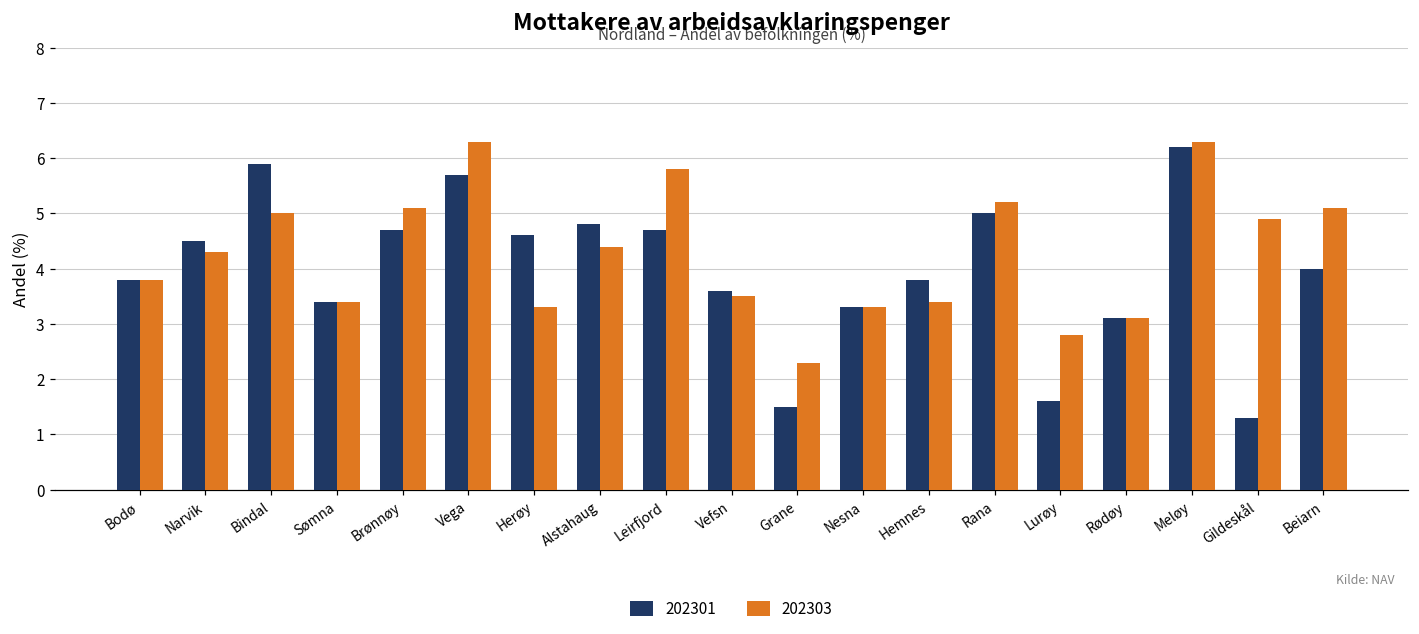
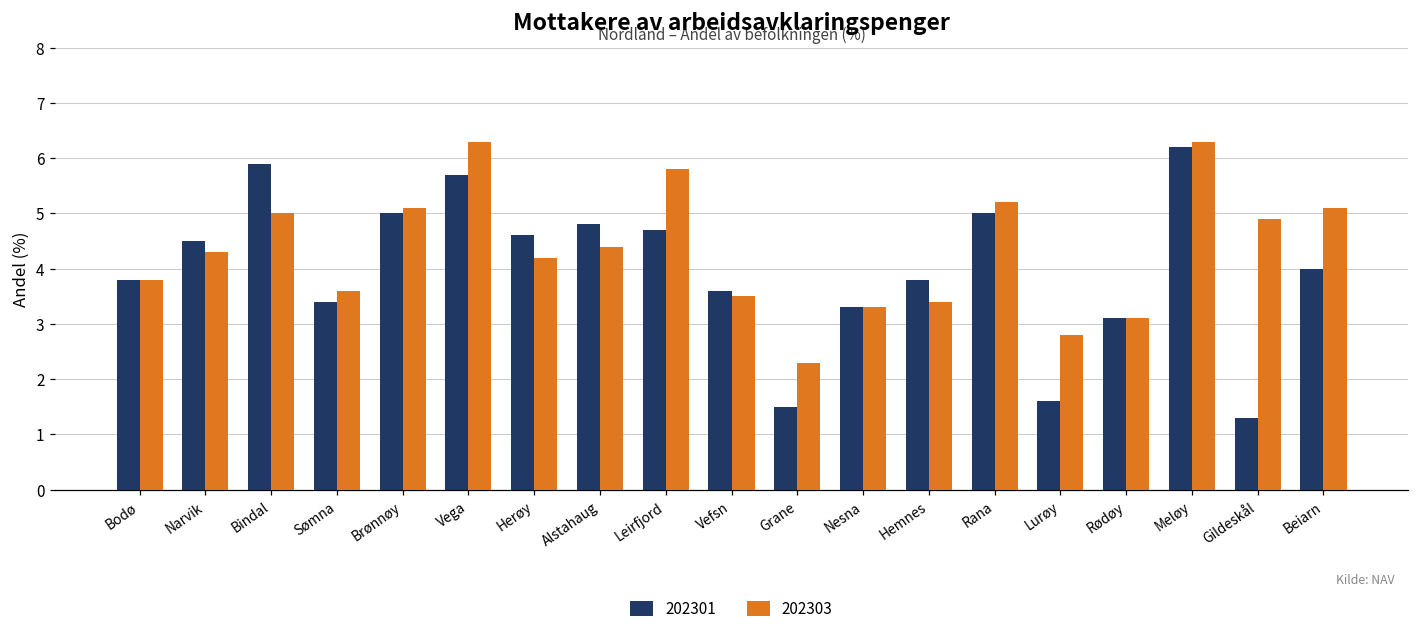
202303, Sømna: 3.4 -> 3.6
202301, Brønnøy: 4.7 -> 5.0
202303, Herøy: 3.3 -> 4.2
